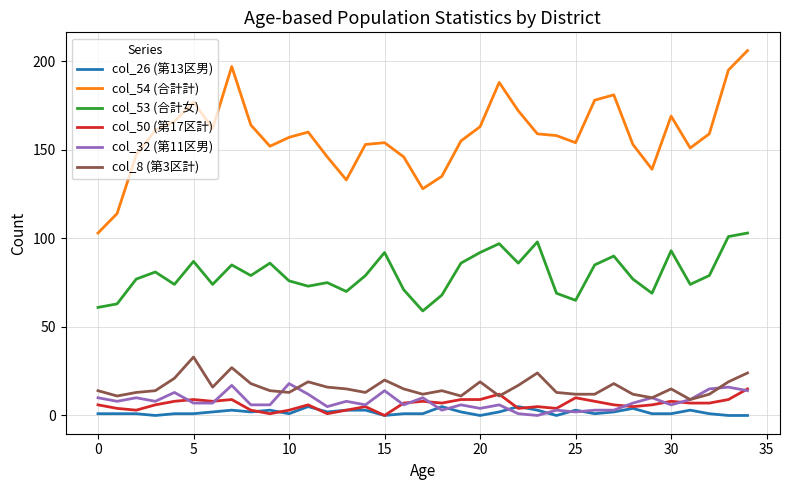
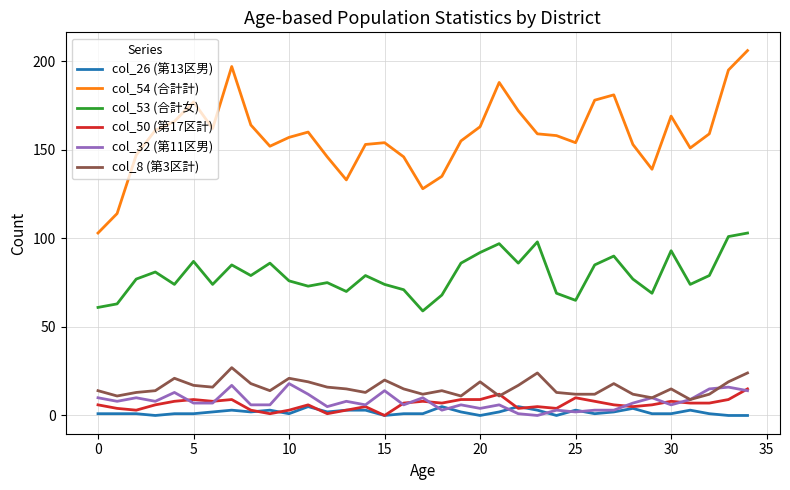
col_8 (第3区計), 5: 33 -> 17
col_8 (第3区計), 10: 13 -> 21
col_53 (合計女), 15: 92 -> 74
